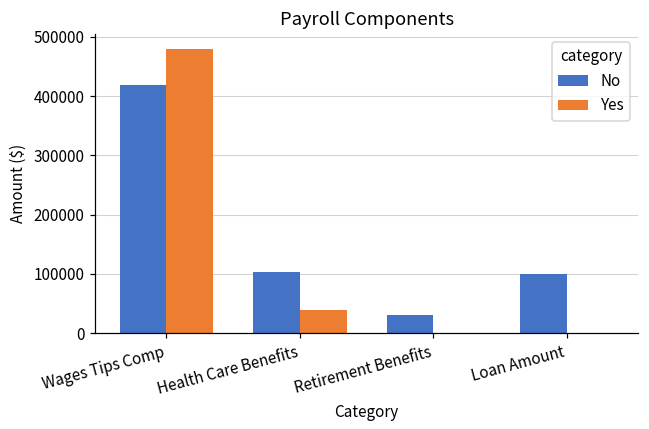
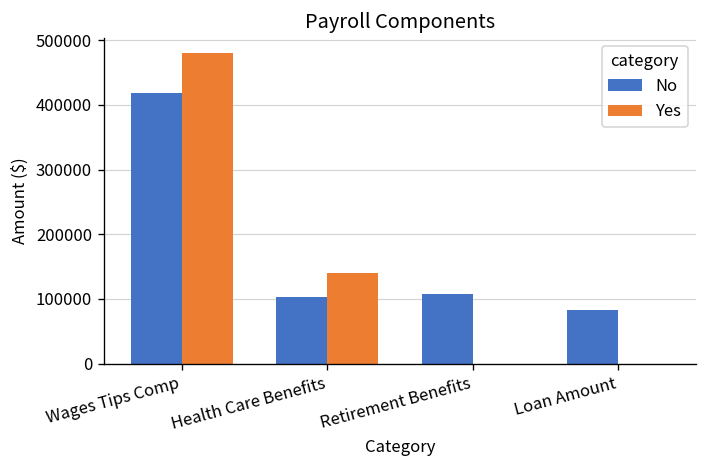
Yes, Health Care Benefits: 40000 -> 140000
No, Retirement Benefits: 30000 -> 110000
No, Loan Amount: 100000 -> 80000
